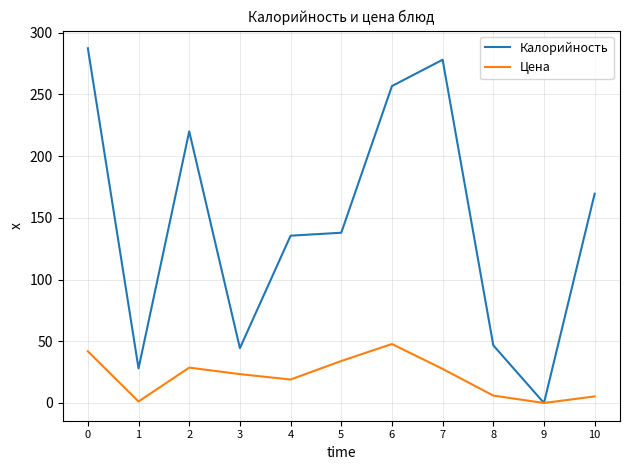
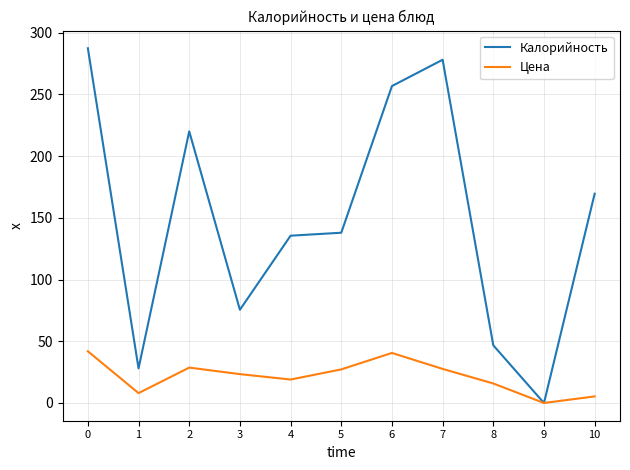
Цена, 1: 1 -> 8
Калорийность, 3: 44 -> 76
Цена, 5: 34 -> 27
Цена, 6: 48 -> 41
Цена, 8: 6 -> 16
